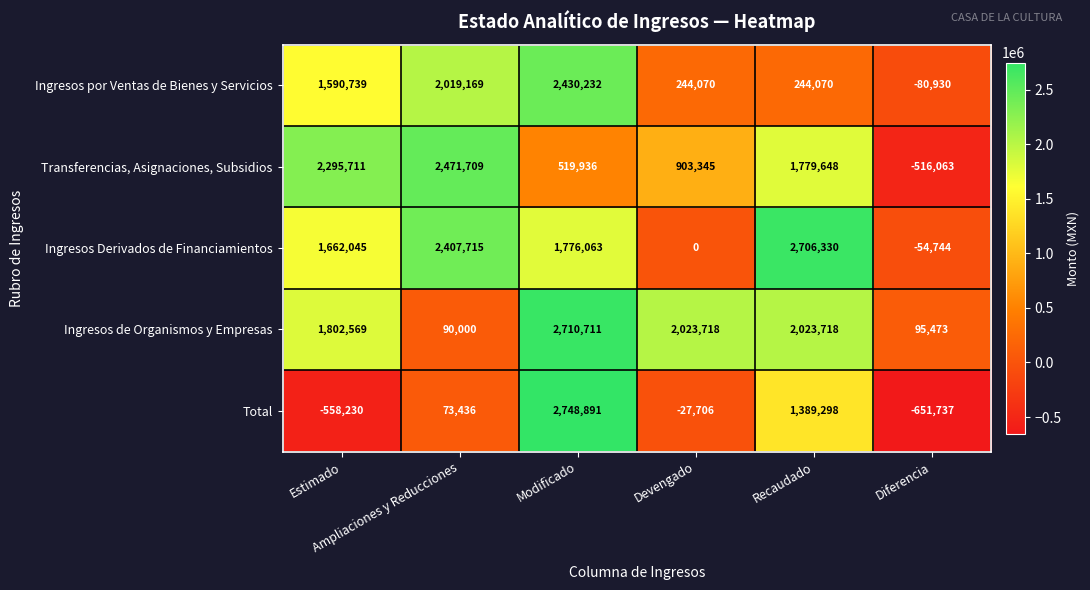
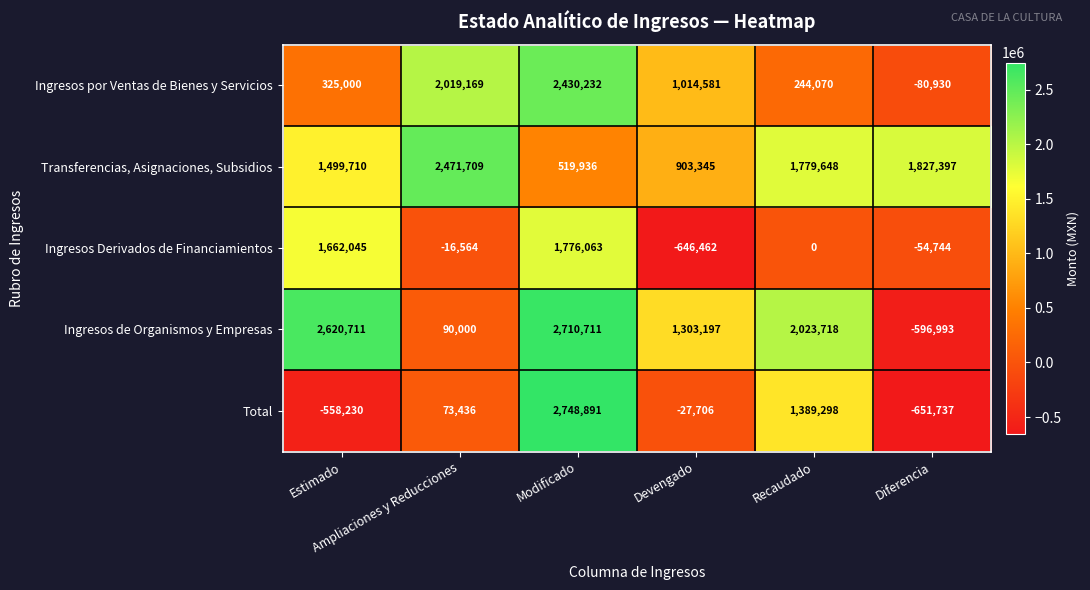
Ingresos por Ventas de Bienes y Servicios, Estimado: 1,590,739 -> 325,000
Ingresos por Ventas de Bienes y Servicios, Devengado: 244,070 -> 1,014,581
Transferencias, Asignaciones, Subsidios, Estimado: 2,295,711 -> 1,499,710
Transferencias, Asignaciones, Subsidios, Diferencia: -516,063 -> 1,827,397
Ingresos Derivados de Financiamientos, Ampliaciones y Reducciones: 2,407,715 -> -16,564
Ingresos Derivados de Financiamientos, Devengado: 0 -> -646,462
Ingresos Derivados de Financiamientos, Recaudado: 2,706,330 -> 0
Ingresos de Organismos y Empresas, Estimado: 1,802,569 -> 2,620,711
Ingresos de Organismos y Empresas, Devengado: 2,023,718 -> 1,303,197
Ingresos de Organismos y Empresas, Diferencia: 95,473 -> -596,993
